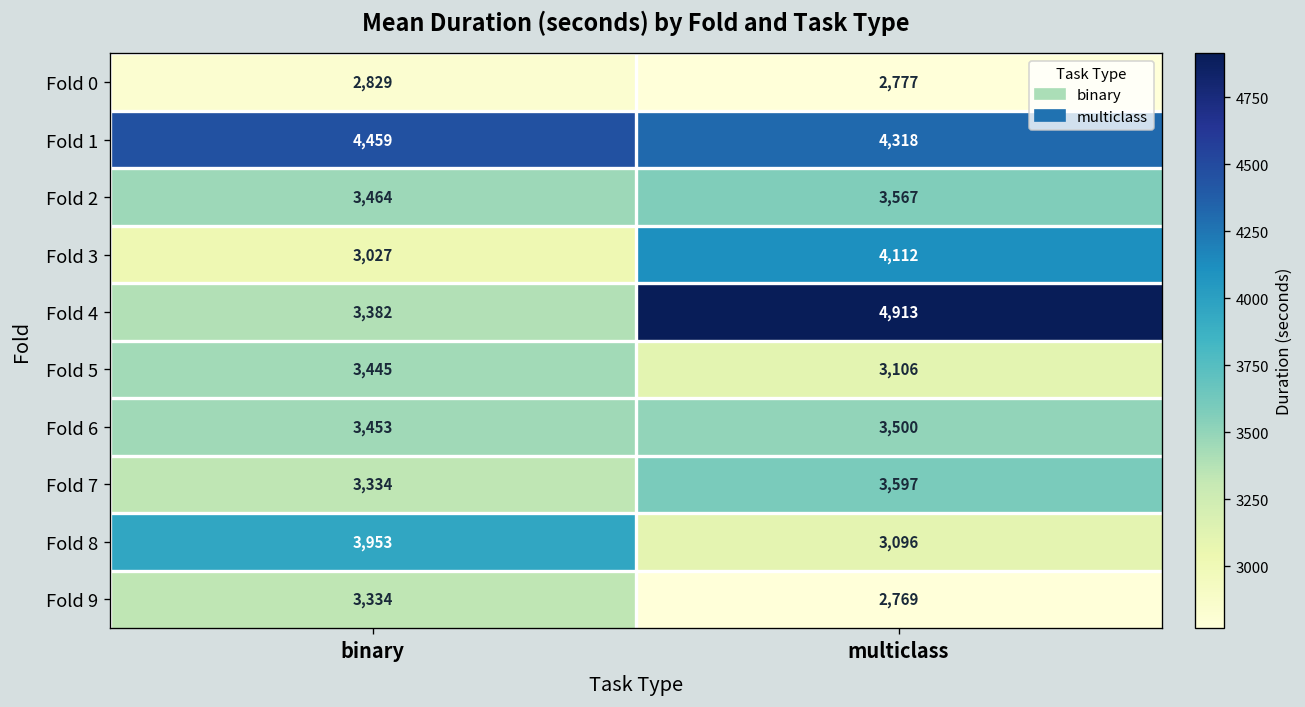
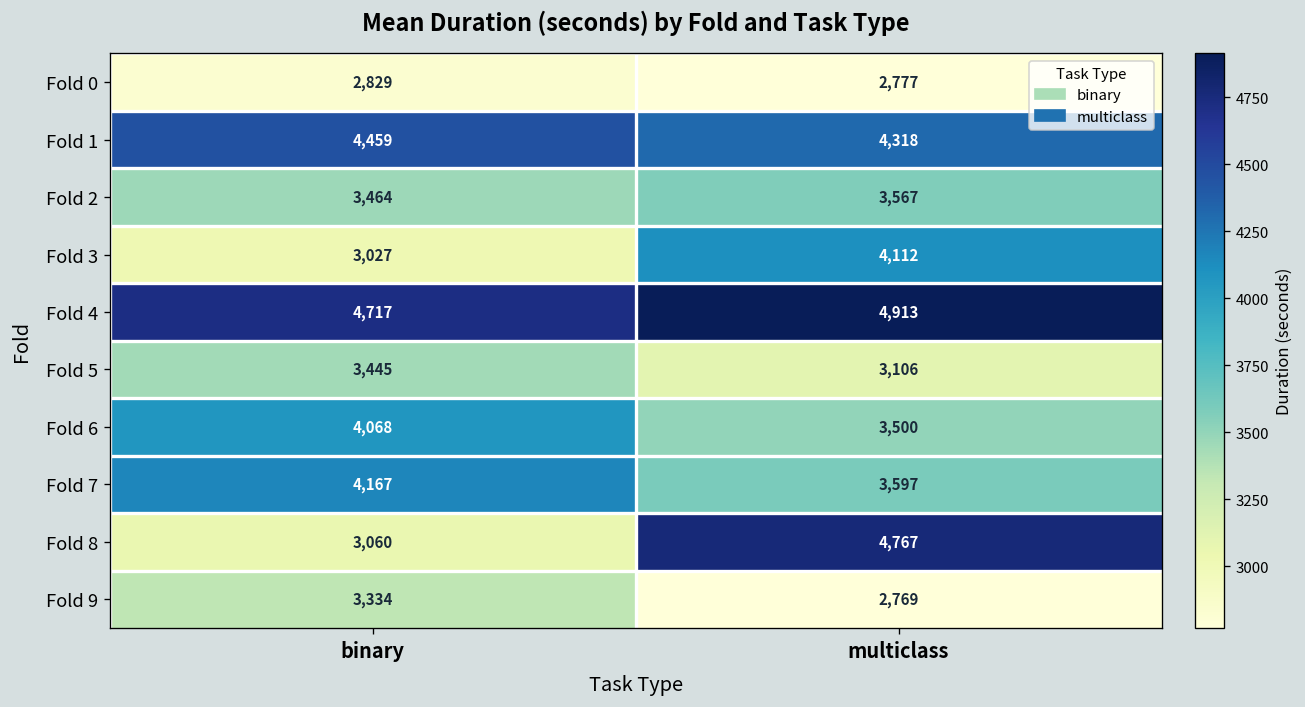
Fold 4, binary: 3,382 -> 4,717
Fold 6, binary: 3,453 -> 4,068
Fold 7, binary: 3,334 -> 4,167
Fold 8, binary: 3,953 -> 3,060
Fold 8, multiclass: 3,096 -> 4,767
